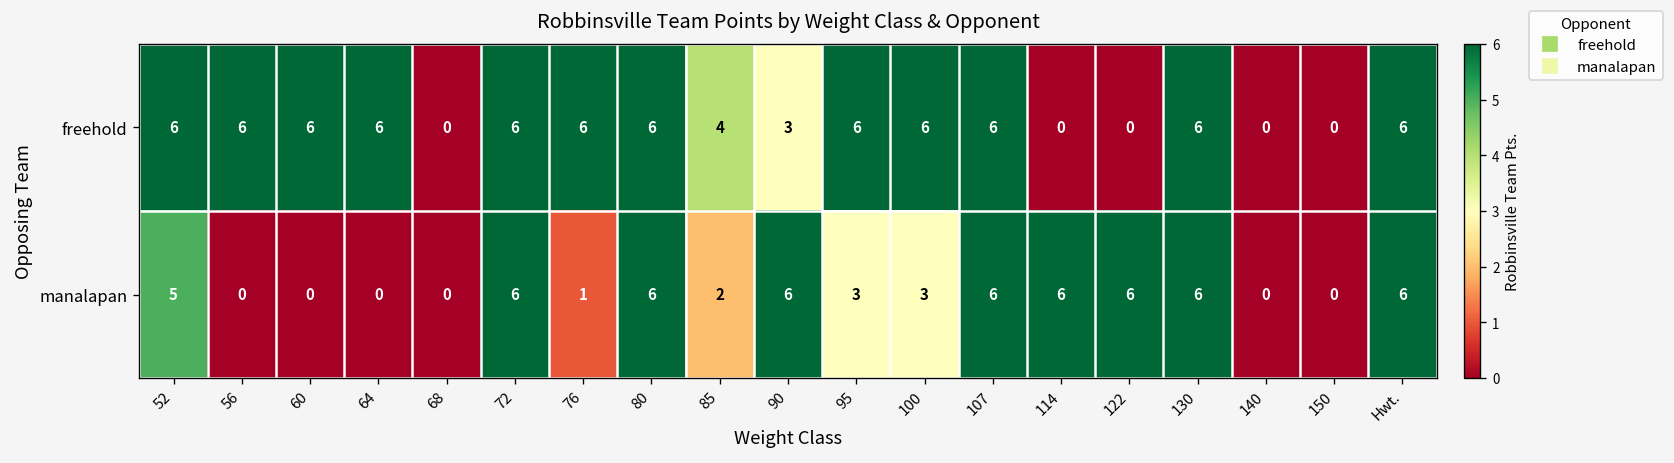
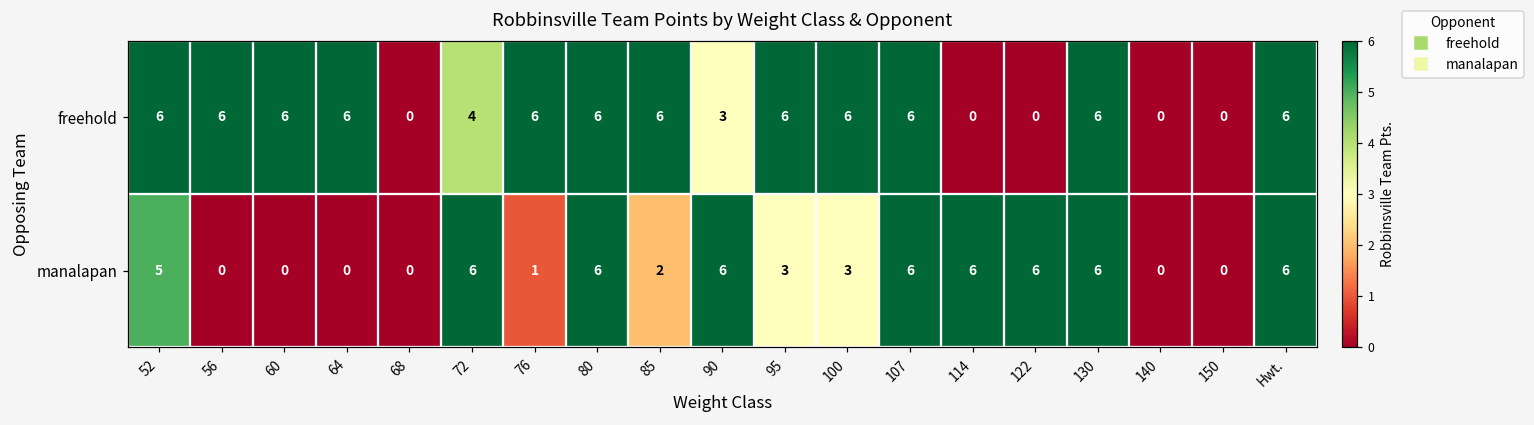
freehold, 72: 6 -> 4
freehold, 85: 4 -> 6
